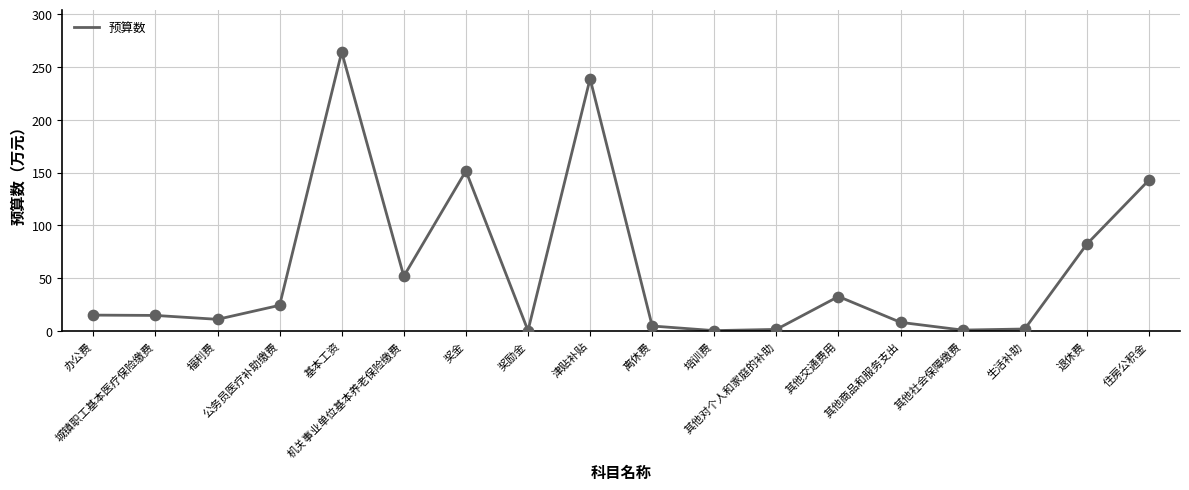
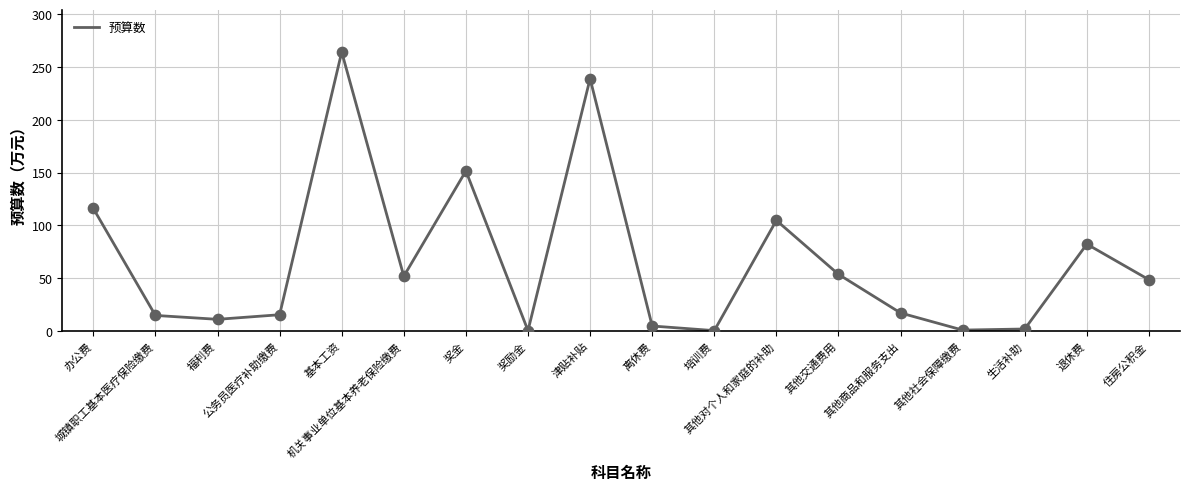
办公费: 15 -> 116
公务员医疗补助缴费: 24 -> 15
其他对个人和家庭的补助: 1 -> 105
其他交通费用: 33 -> 54
其他商品和服务支出: 8 -> 17
住房公积金: 143 -> 49
